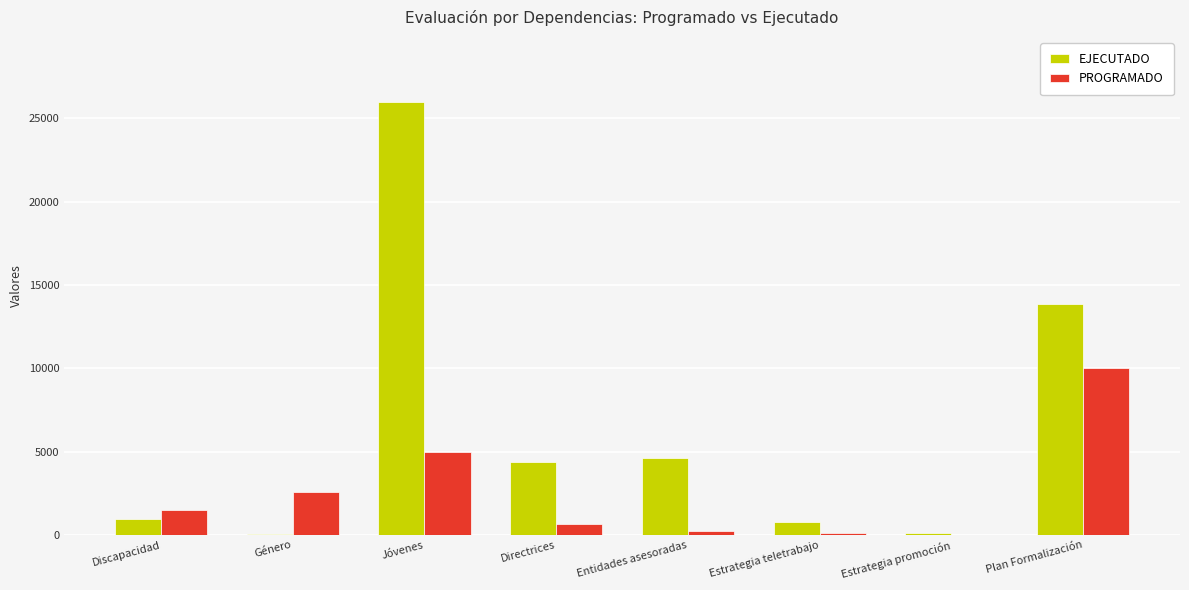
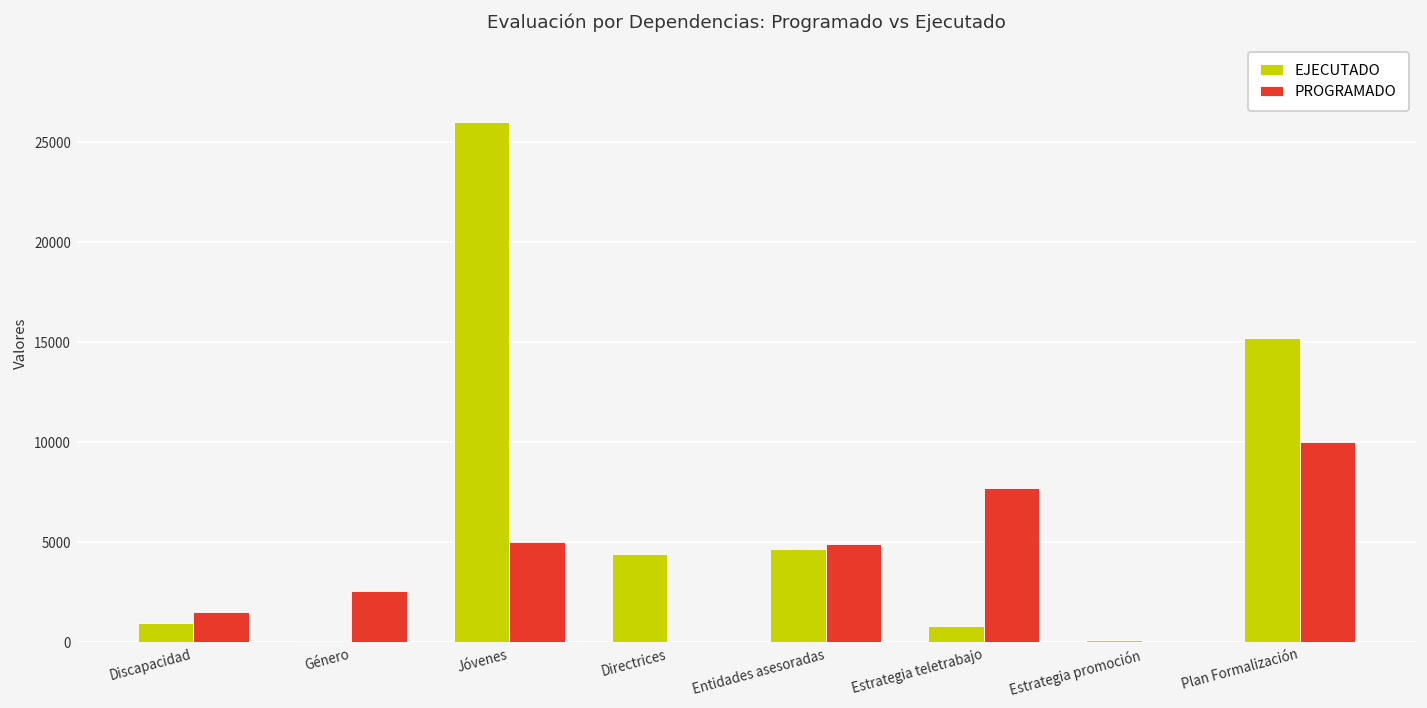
PROGRAMADO, Directrices: 600 -> 0
PROGRAMADO, Entidades asesoradas: 300 -> 4900
PROGRAMADO, Estrategia teletrabajo: 200 -> 7700
EJECUTADO, Plan Formalización: 13900 -> 15200
